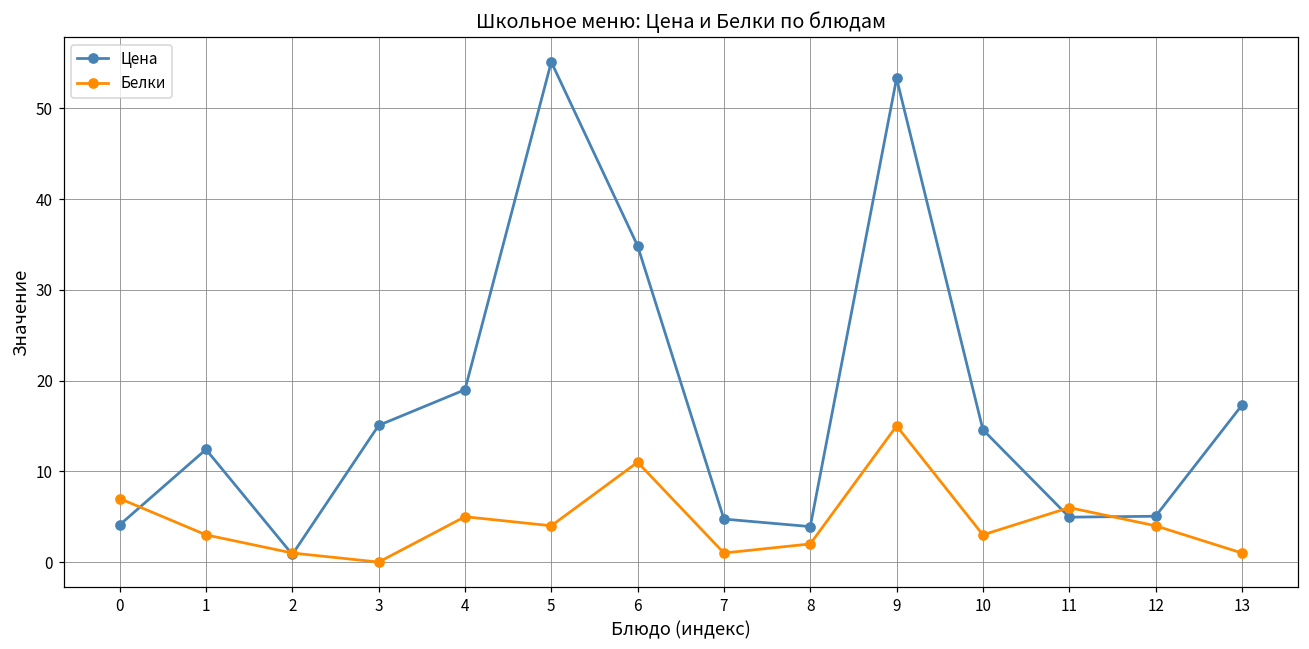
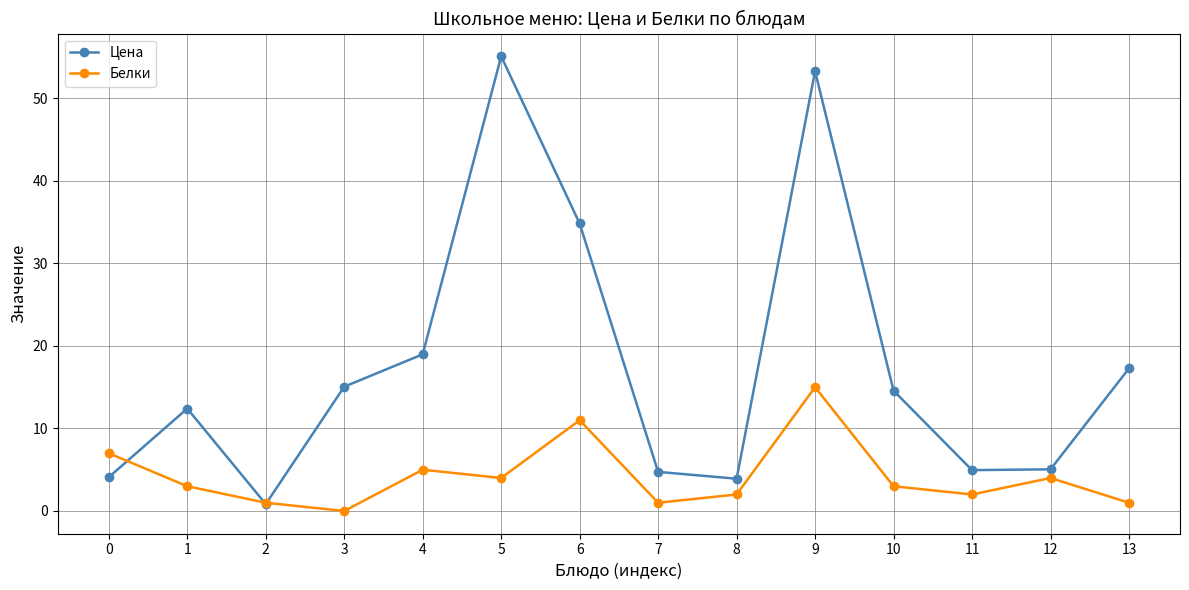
Белки, 11: 6 -> 2
